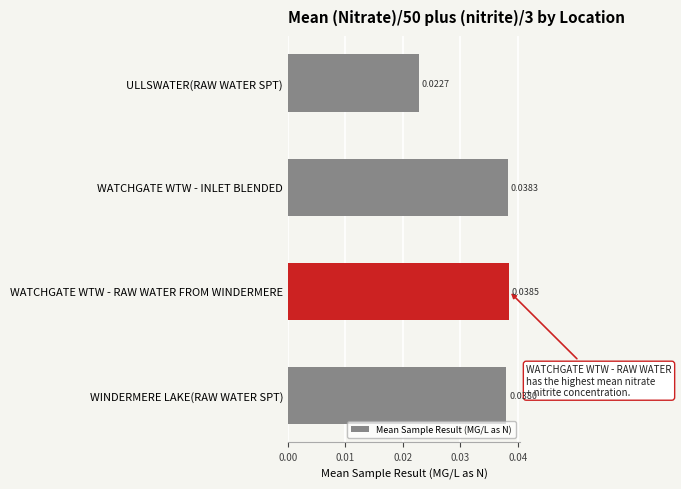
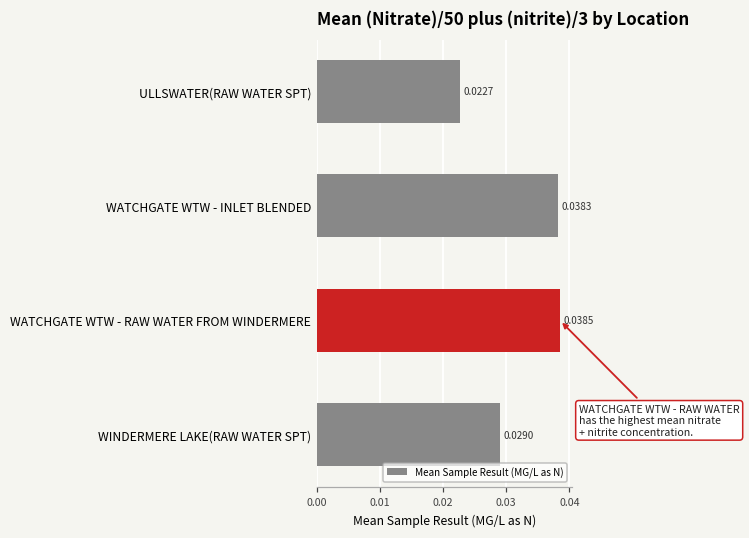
WINDERMERE LAKE(RAW WATER SPT): 0.038 -> 0.029
